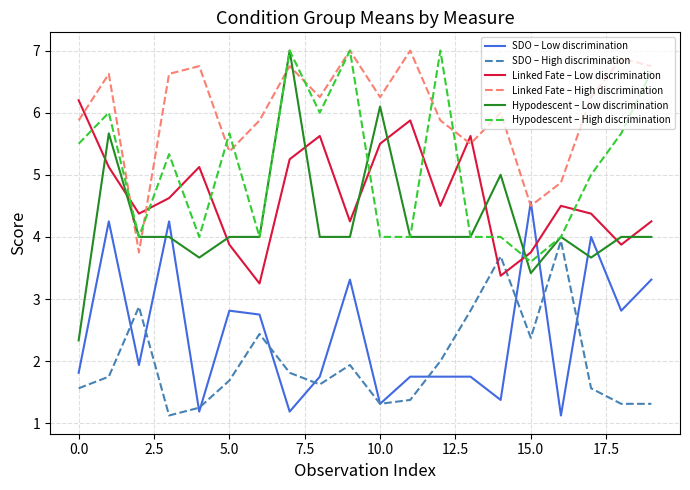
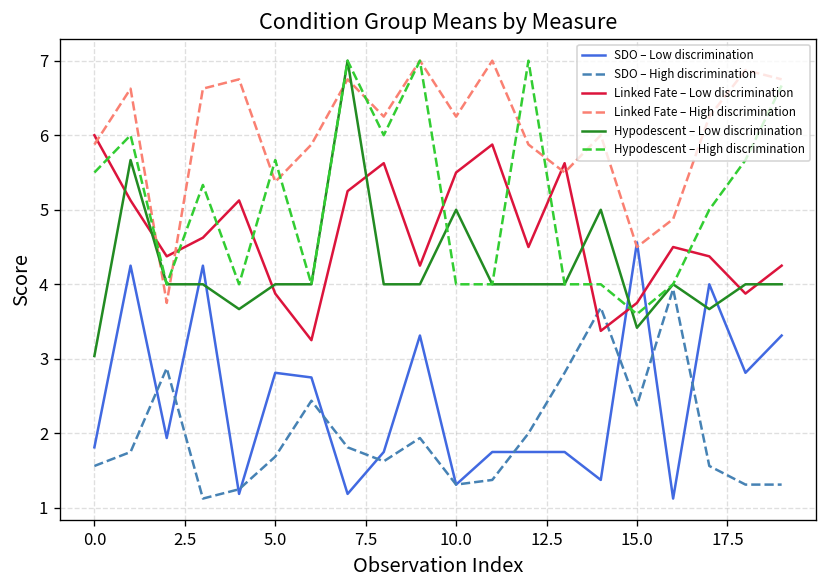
Linked Fate – Low discrimination, 0.0: 6.2 -> 6.0
Hypodescent – Low discrimination, 0.0: 2.3 -> 3.0
Hypodescent – Low discrimination, 10.0: 6.1 -> 5.0
